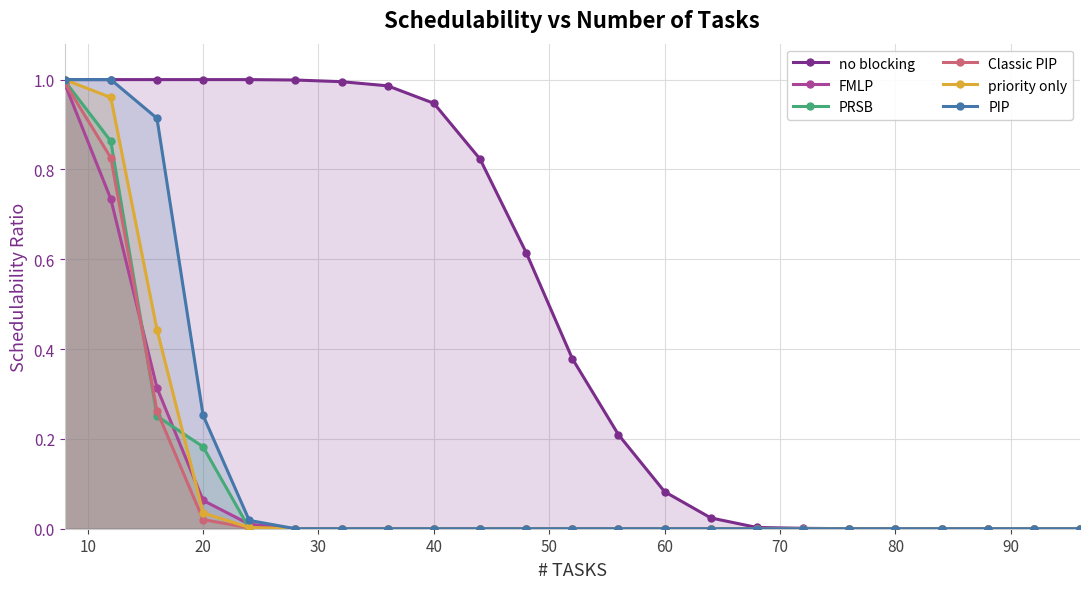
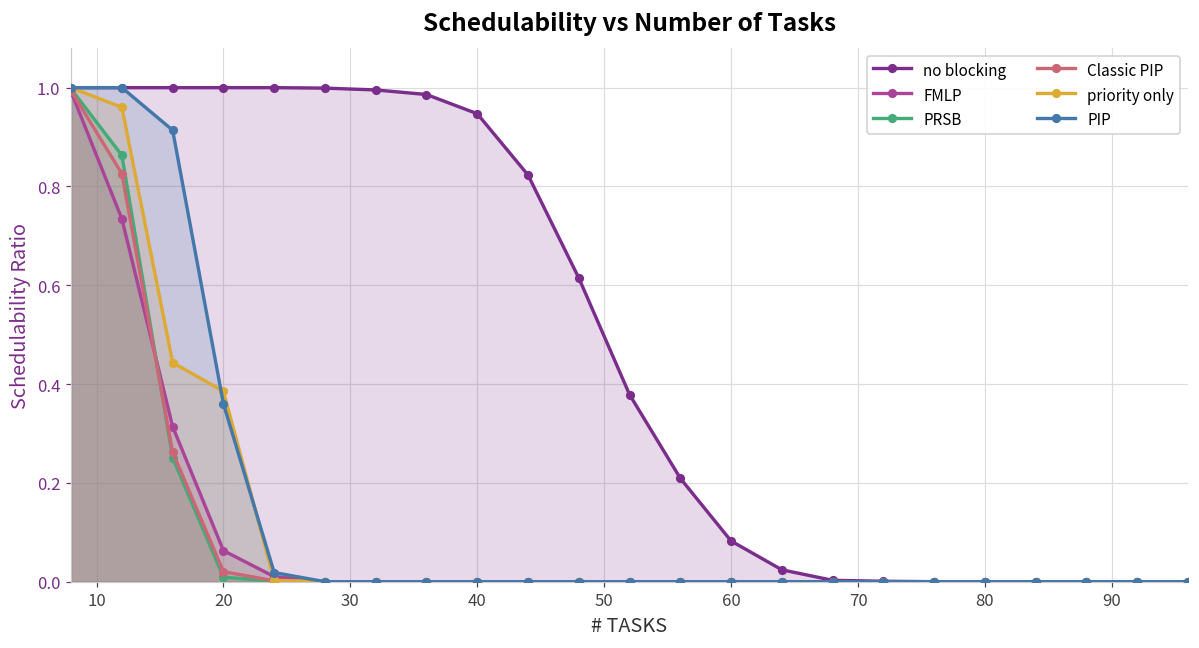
PRSB, 20: 0.18 -> 0.01
priority only, 20: 0.04 -> 0.39
PIP, 20: 0.25 -> 0.36
